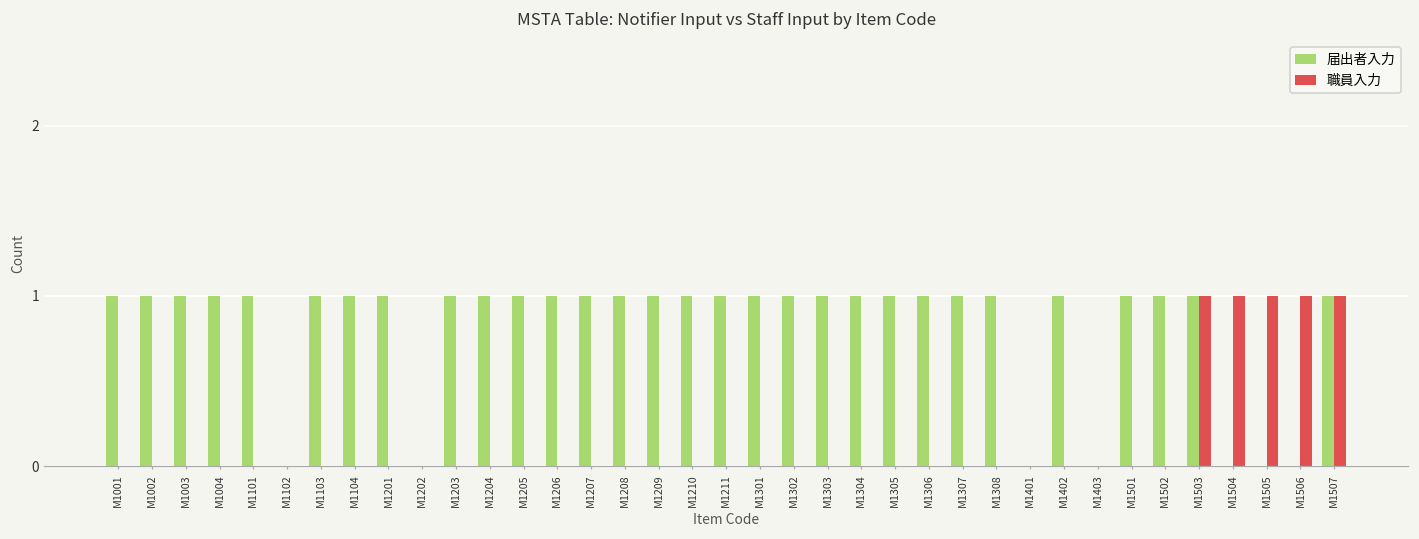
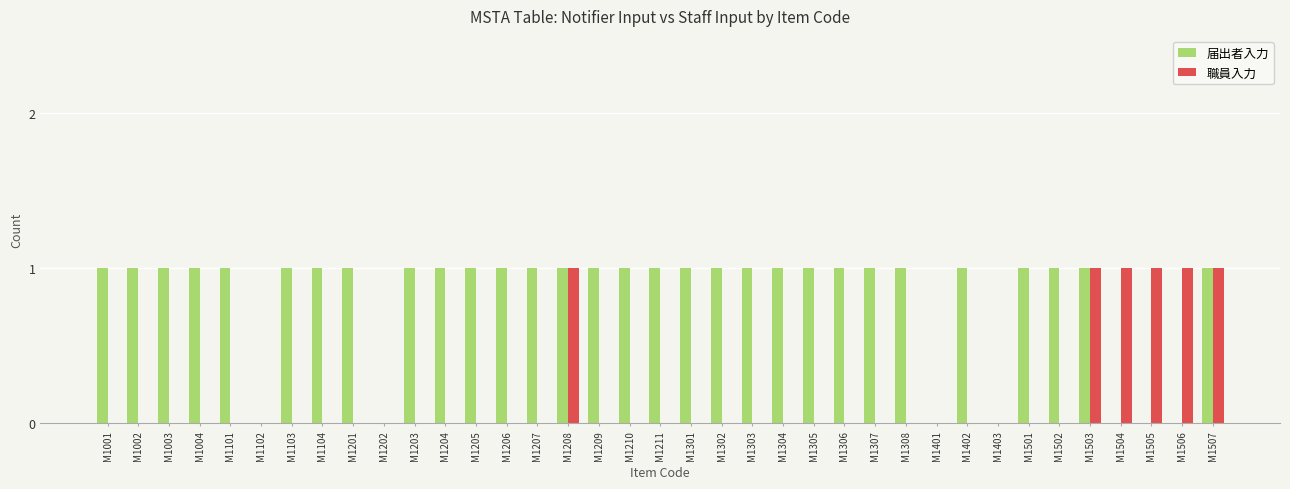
職員入力, M1208: 0 -> 1
